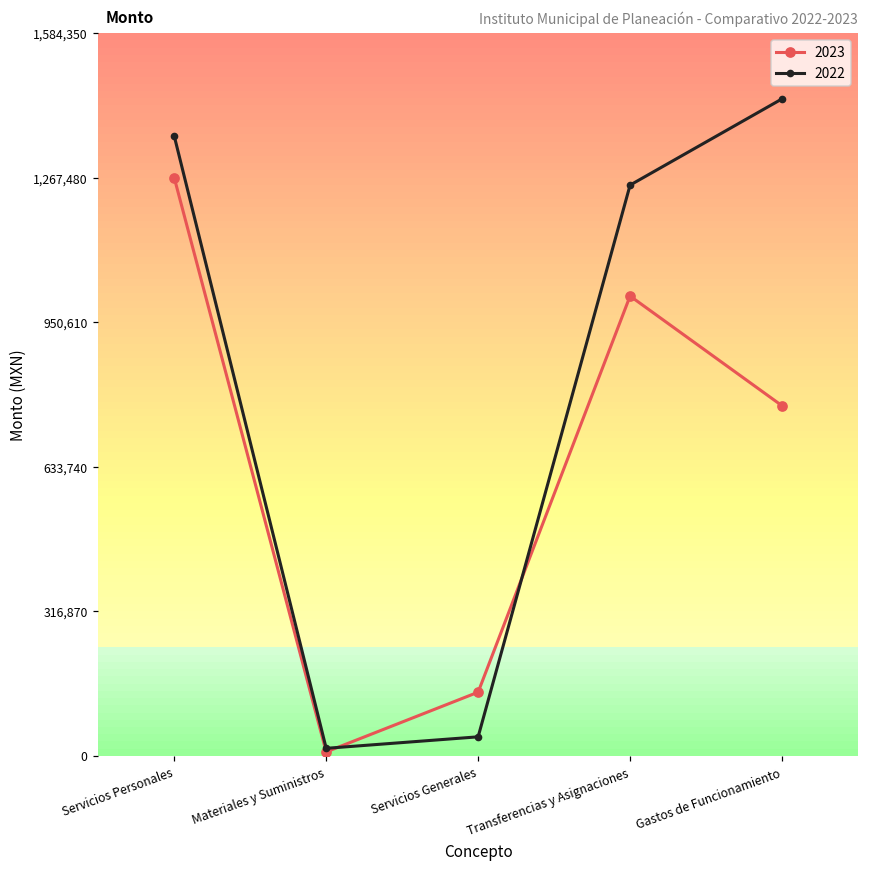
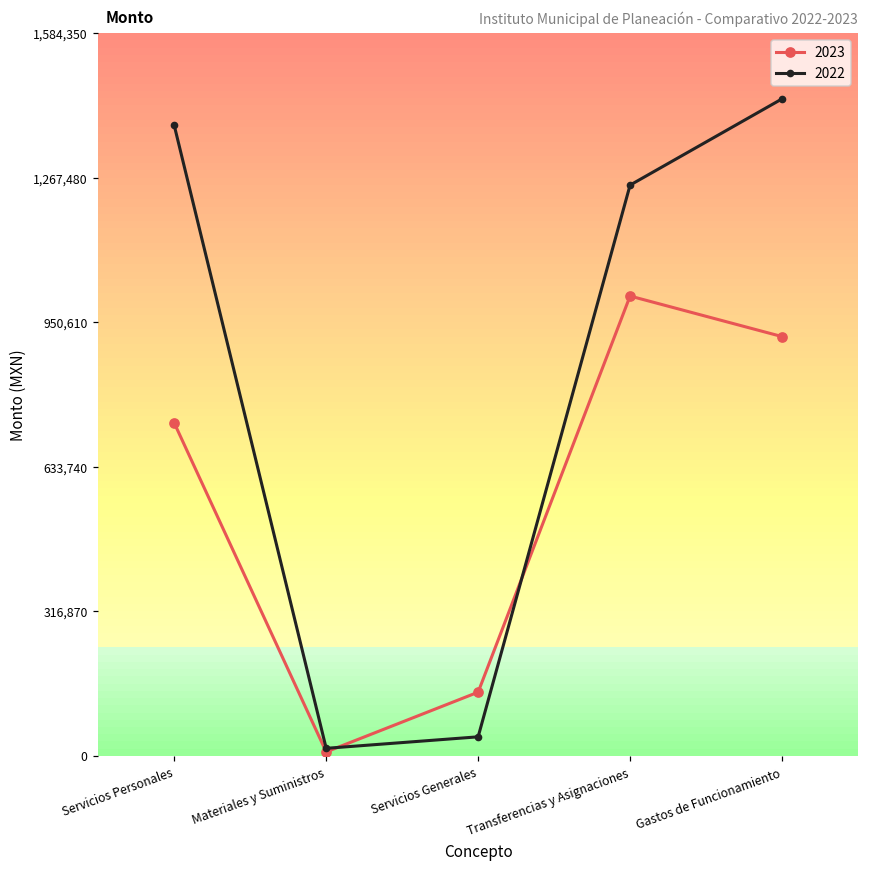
2023, Servicios Personales: 1,270,000 -> 730,000
2022, Servicios Personales: 1,360,000 -> 1,380,000
2023, Gastos de Funcionamiento: 770,000 -> 920,000
